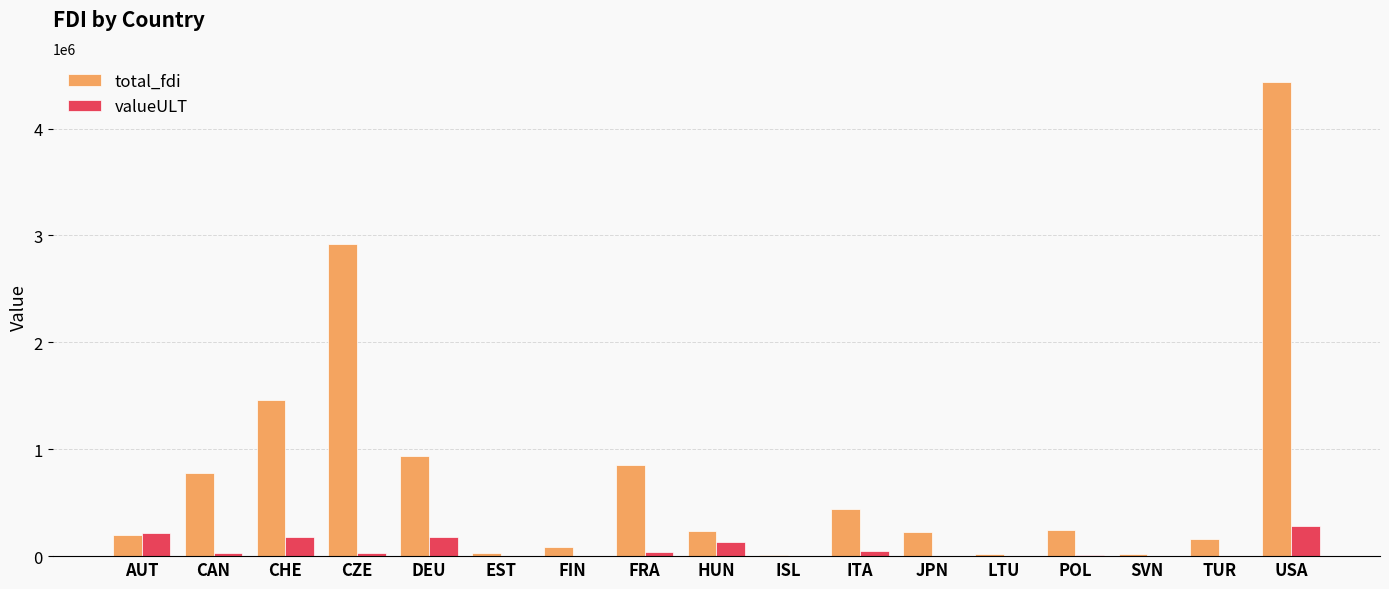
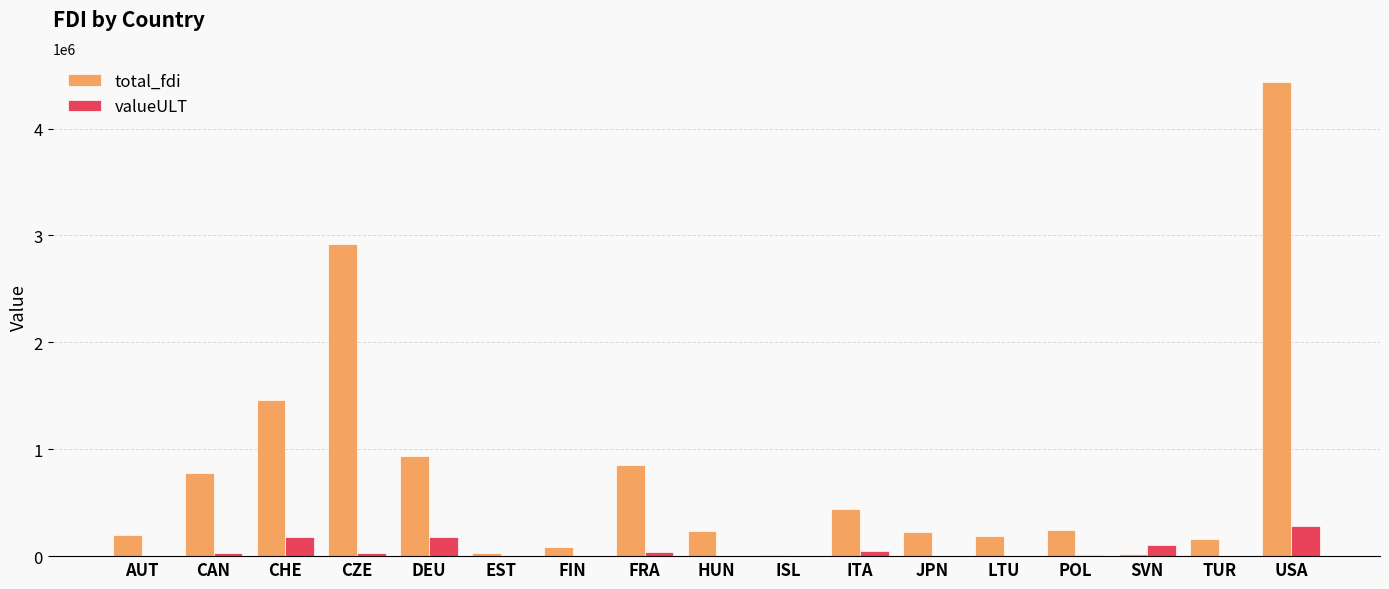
valueULT, AUT: 210000 -> 0
valueULT, HUN: 130000 -> 0
total_fdi, LTU: 20000 -> 180000
valueULT, SVN: 0 -> 110000
